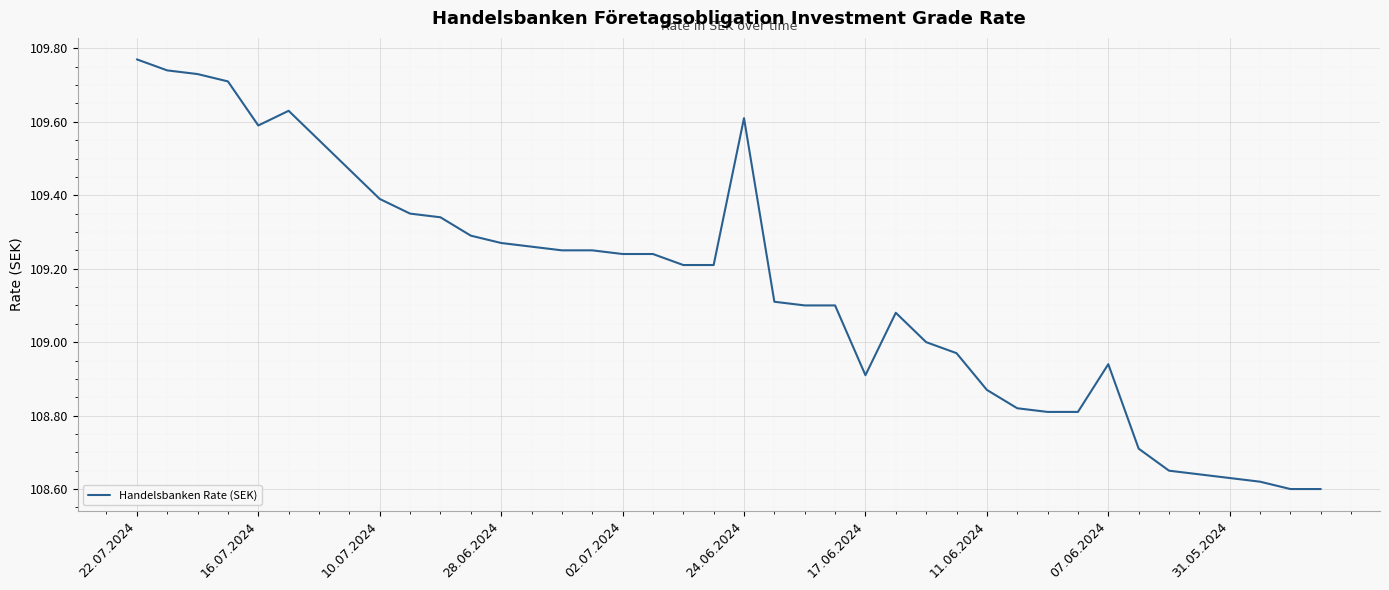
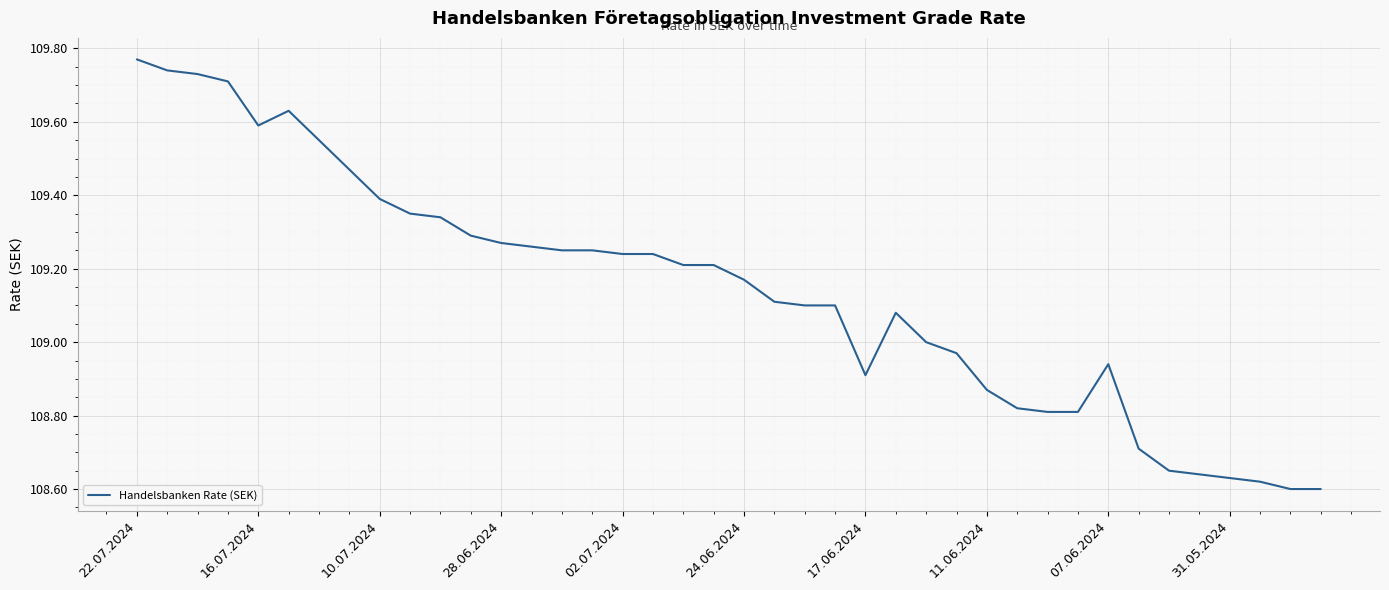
24.06.2024: 109.61 -> 109.17
